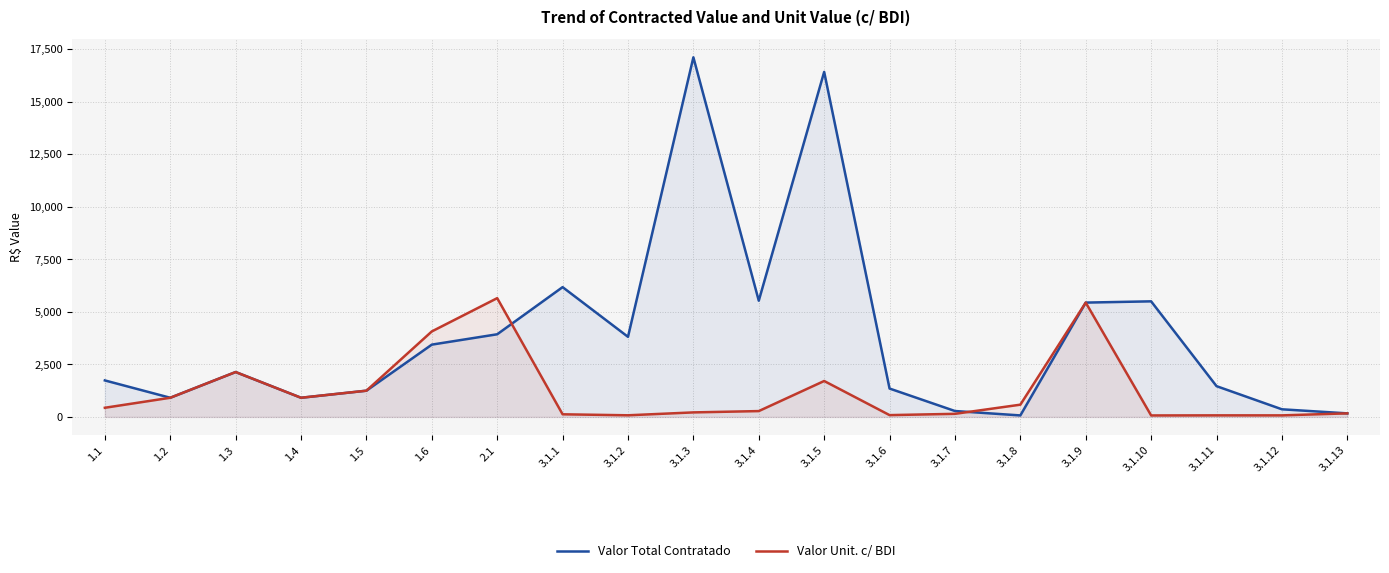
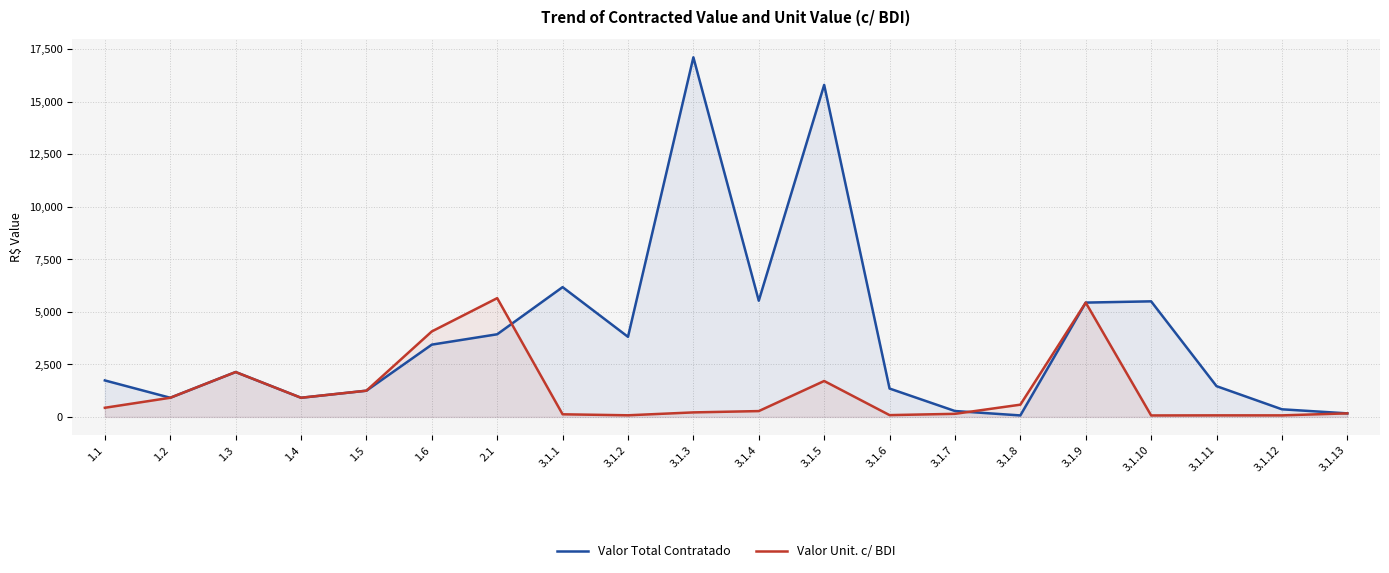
Valor Total Contratado, 3.1.5: 16,400 -> 15,800
